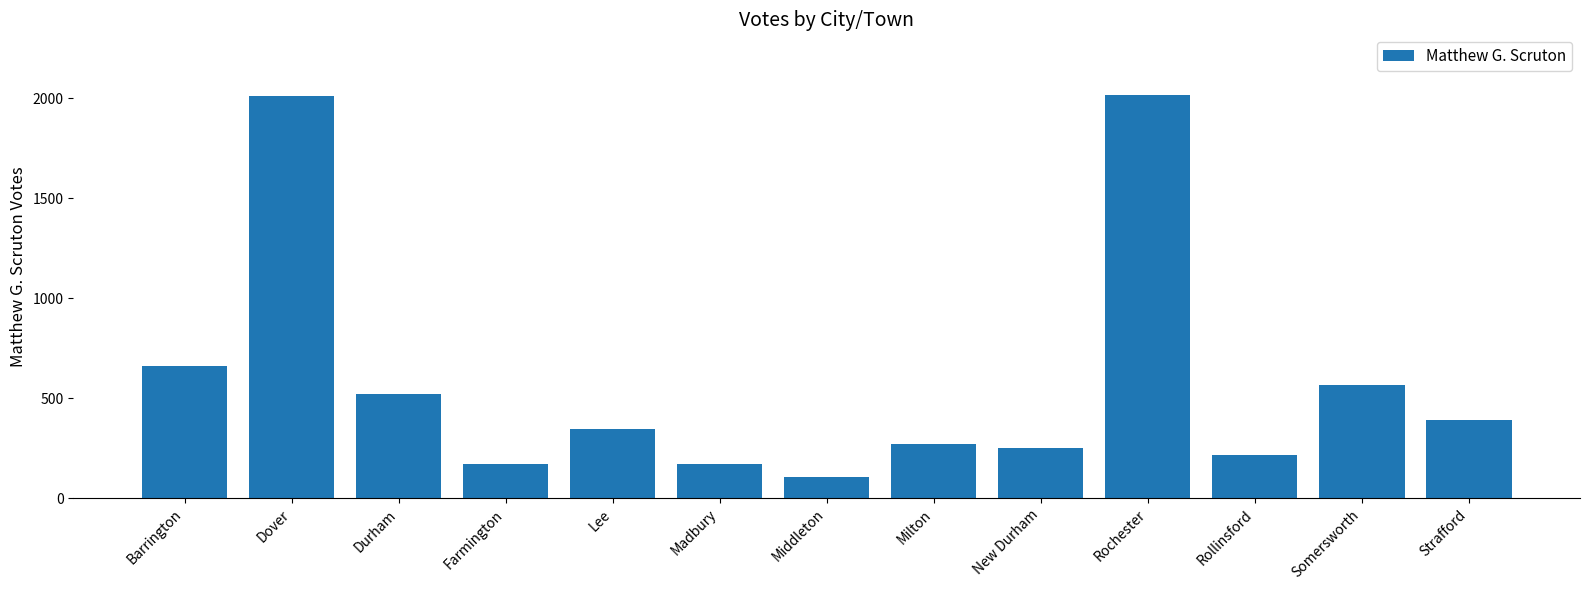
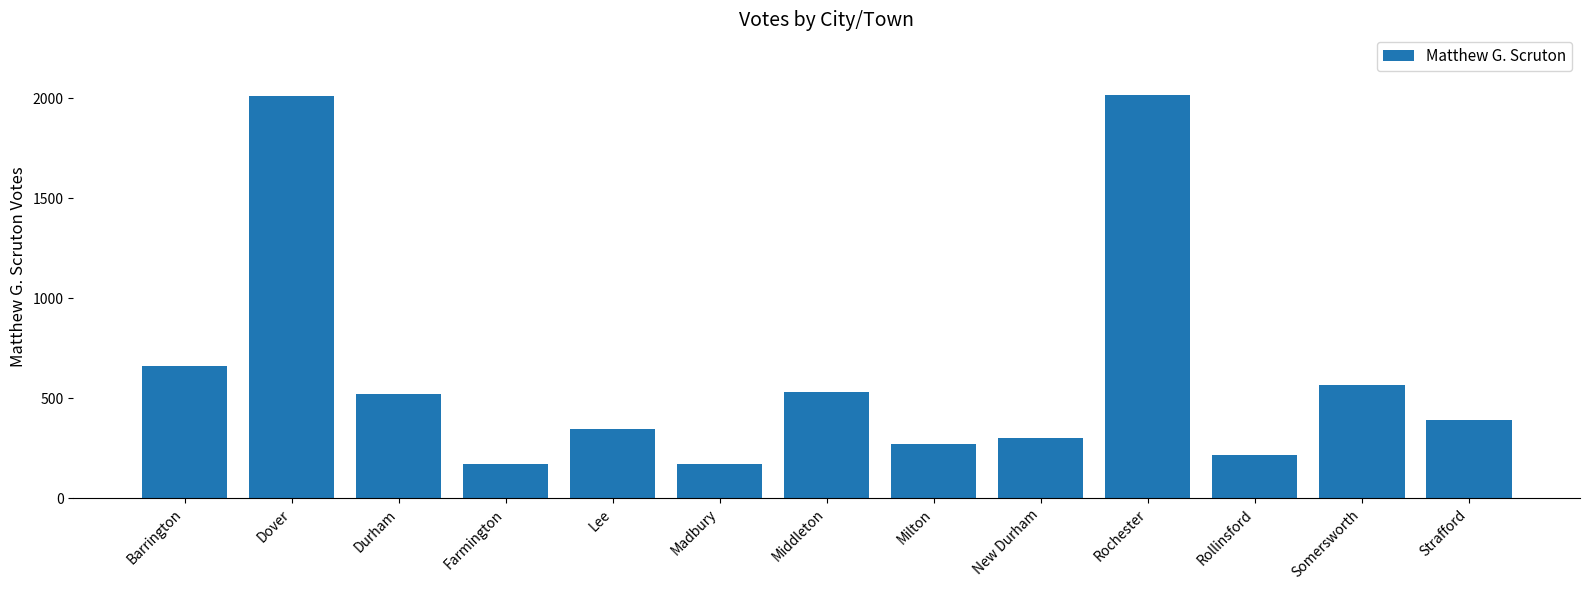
Middleton: 100 -> 530
New Durham: 250 -> 300
